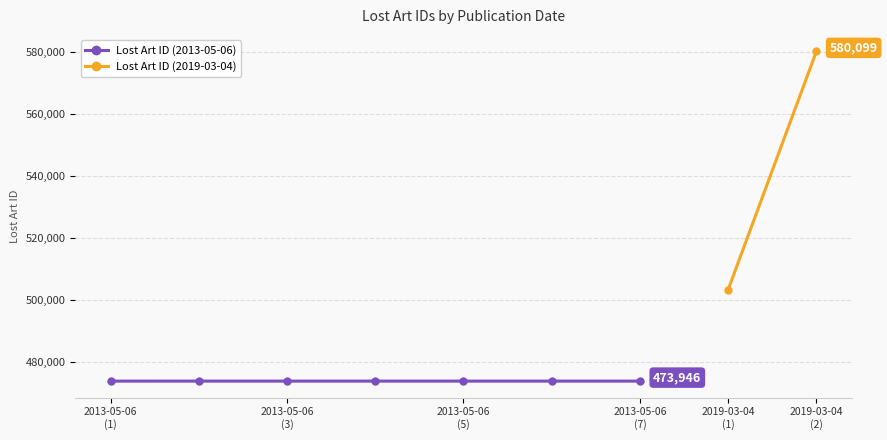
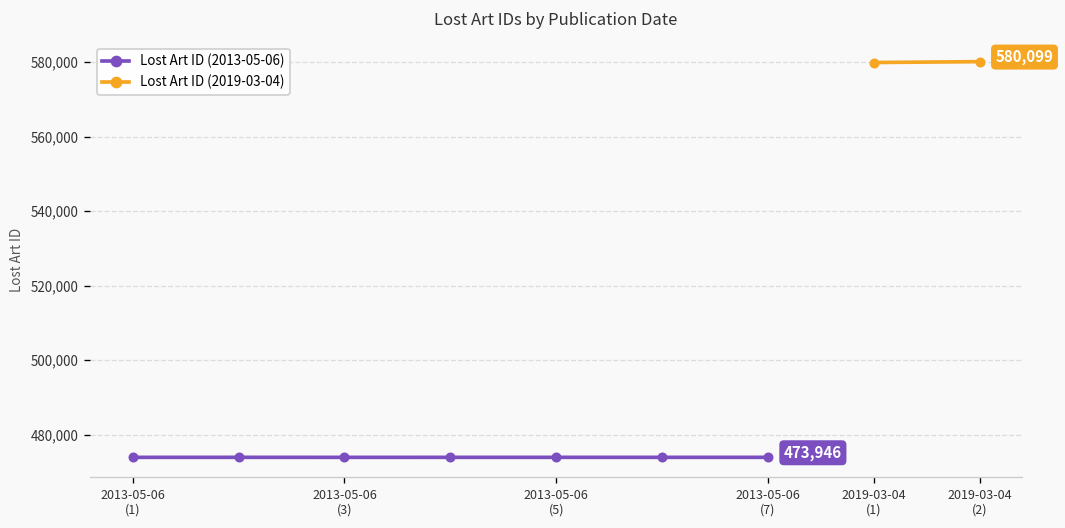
Lost Art ID (2019-03-04), 2019-03-04 (1): 503,000 -> 580,000
